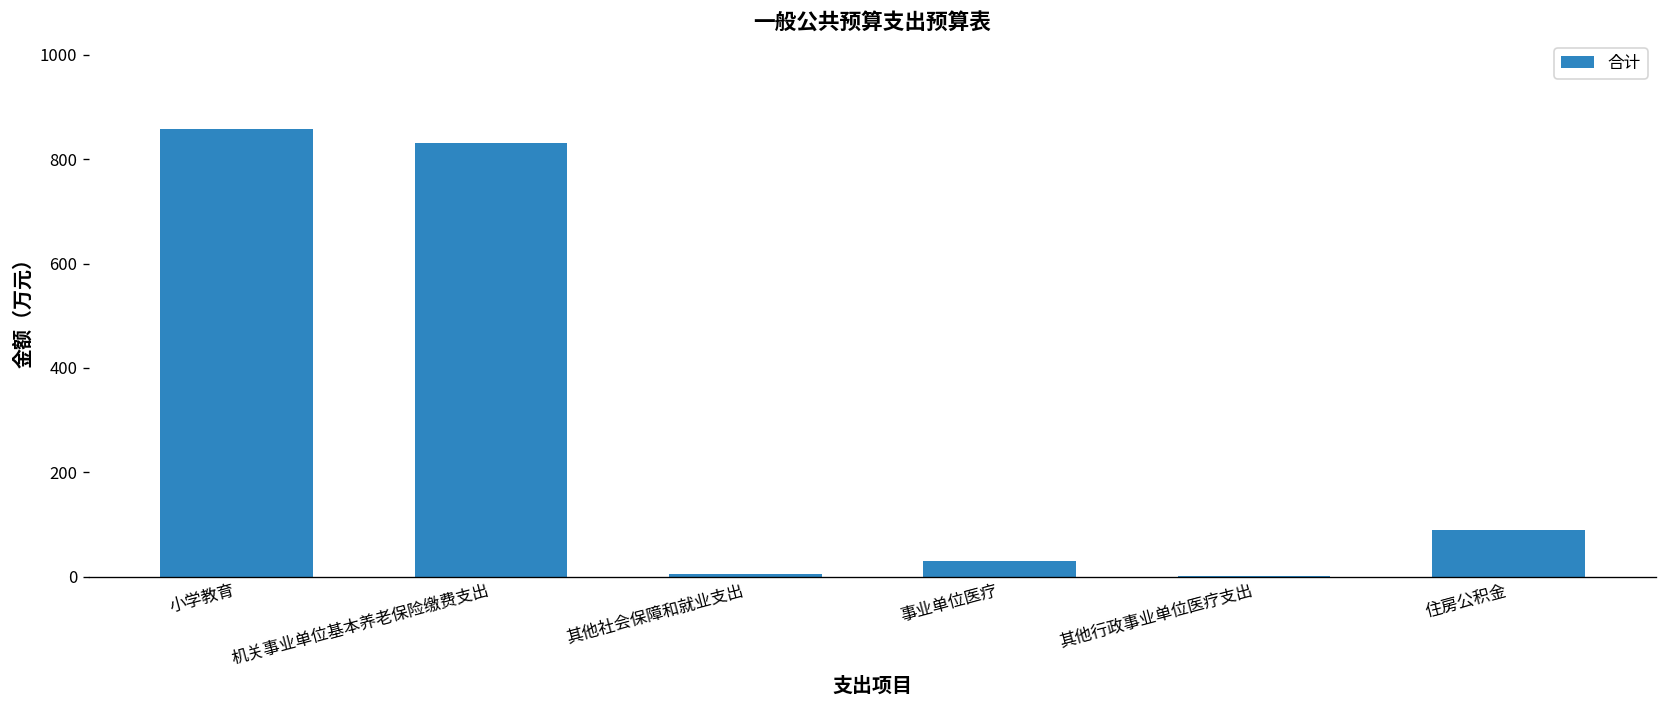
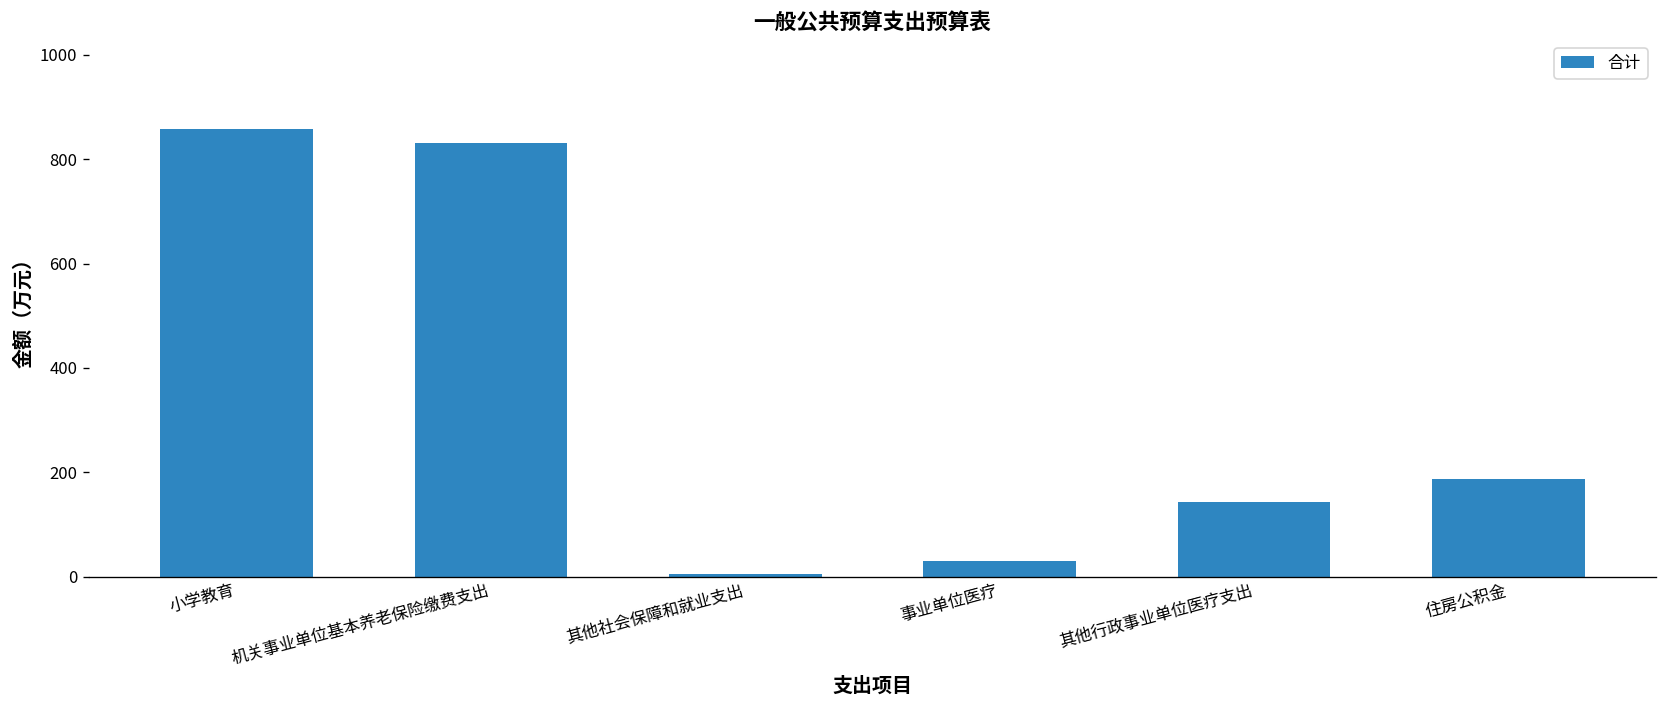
其他行政事业单位医疗支出: 0 -> 140
住房公积金: 90 -> 190
